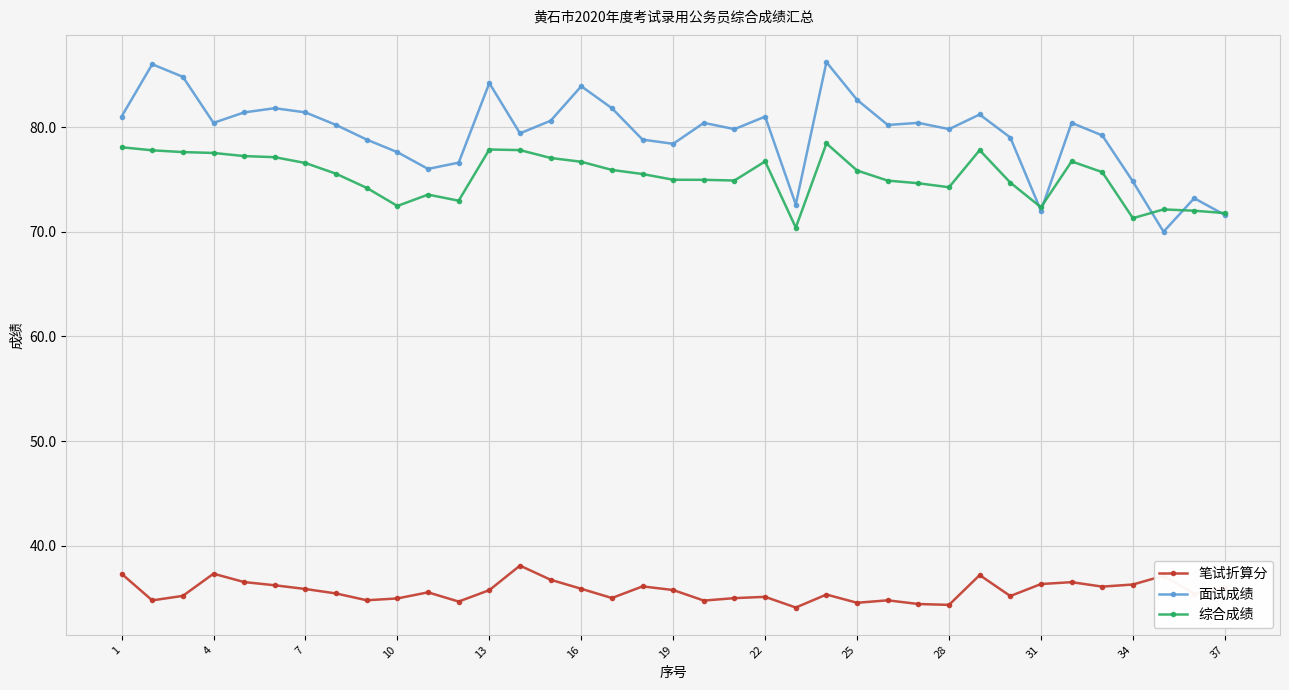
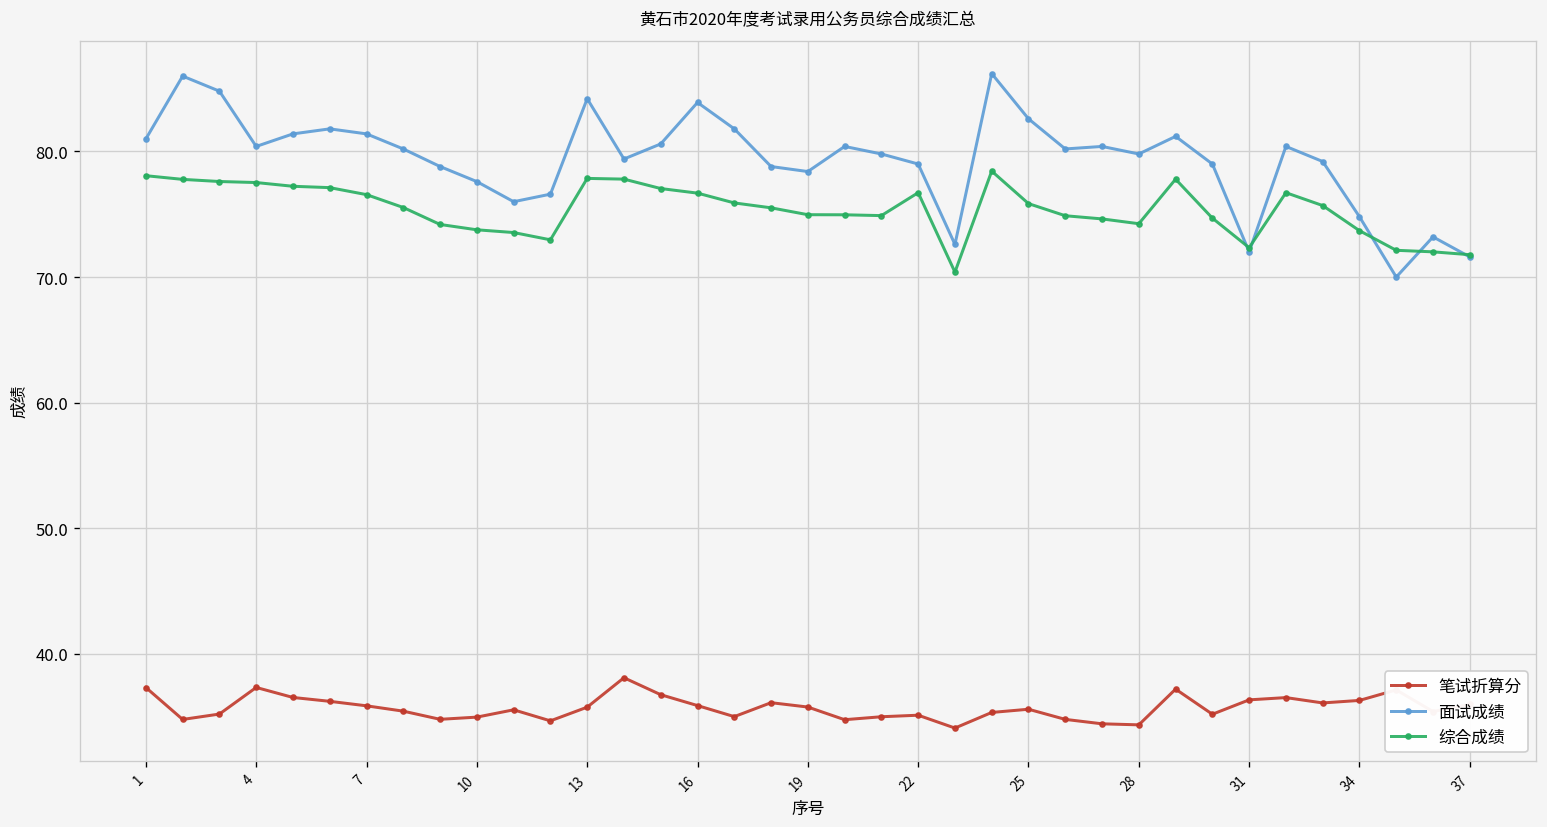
综合成绩, 10: 72.5 -> 73.8
面试成绩, 22: 81 -> 79
笔试折算分, 25: 34.5 -> 35.6
综合成绩, 34: 71.3 -> 73.7
